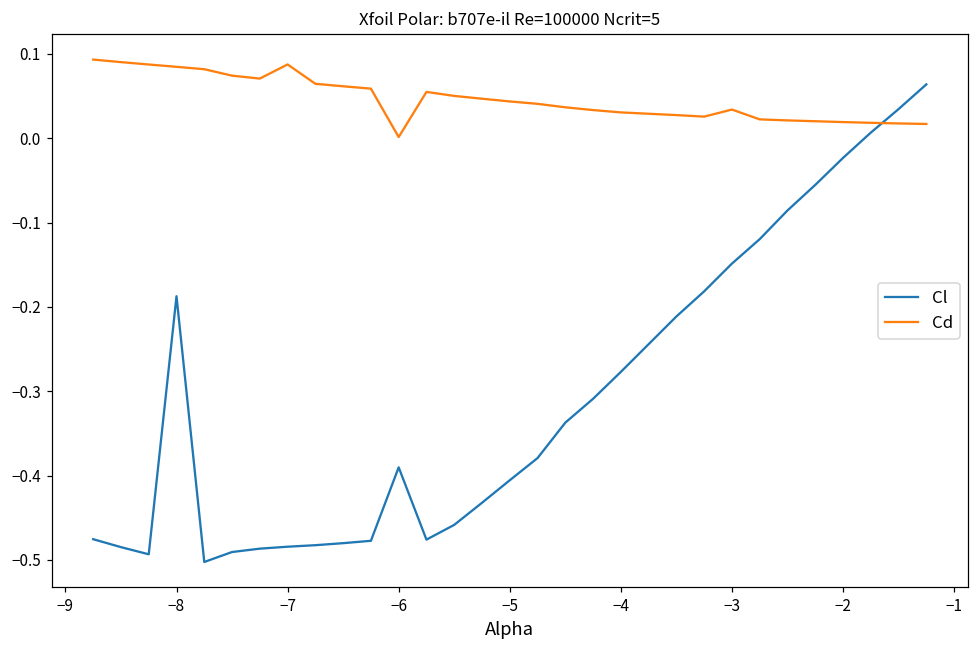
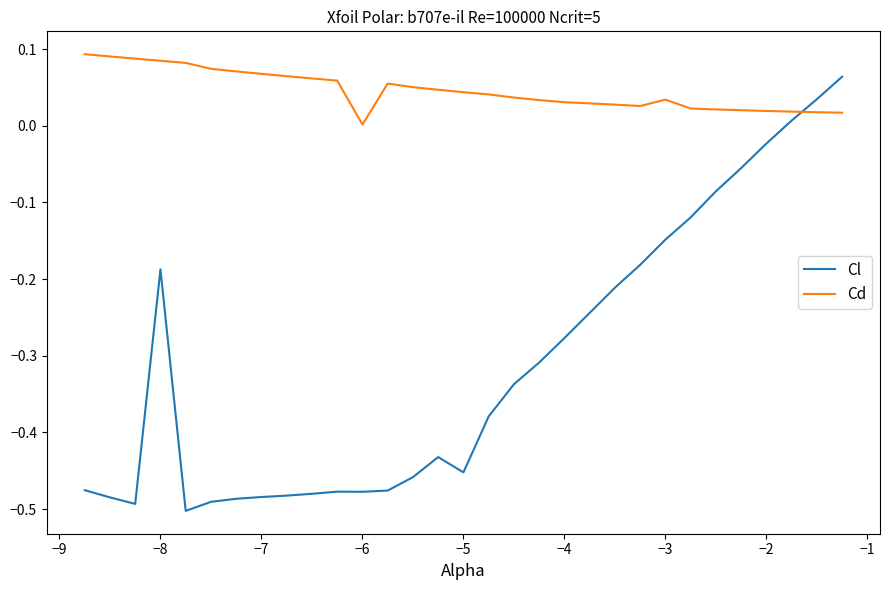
Cd, −7: 0.09 -> 0.07
Cl, −6: -0.39 -> -0.48
Cl, −5: -0.41 -> -0.45
